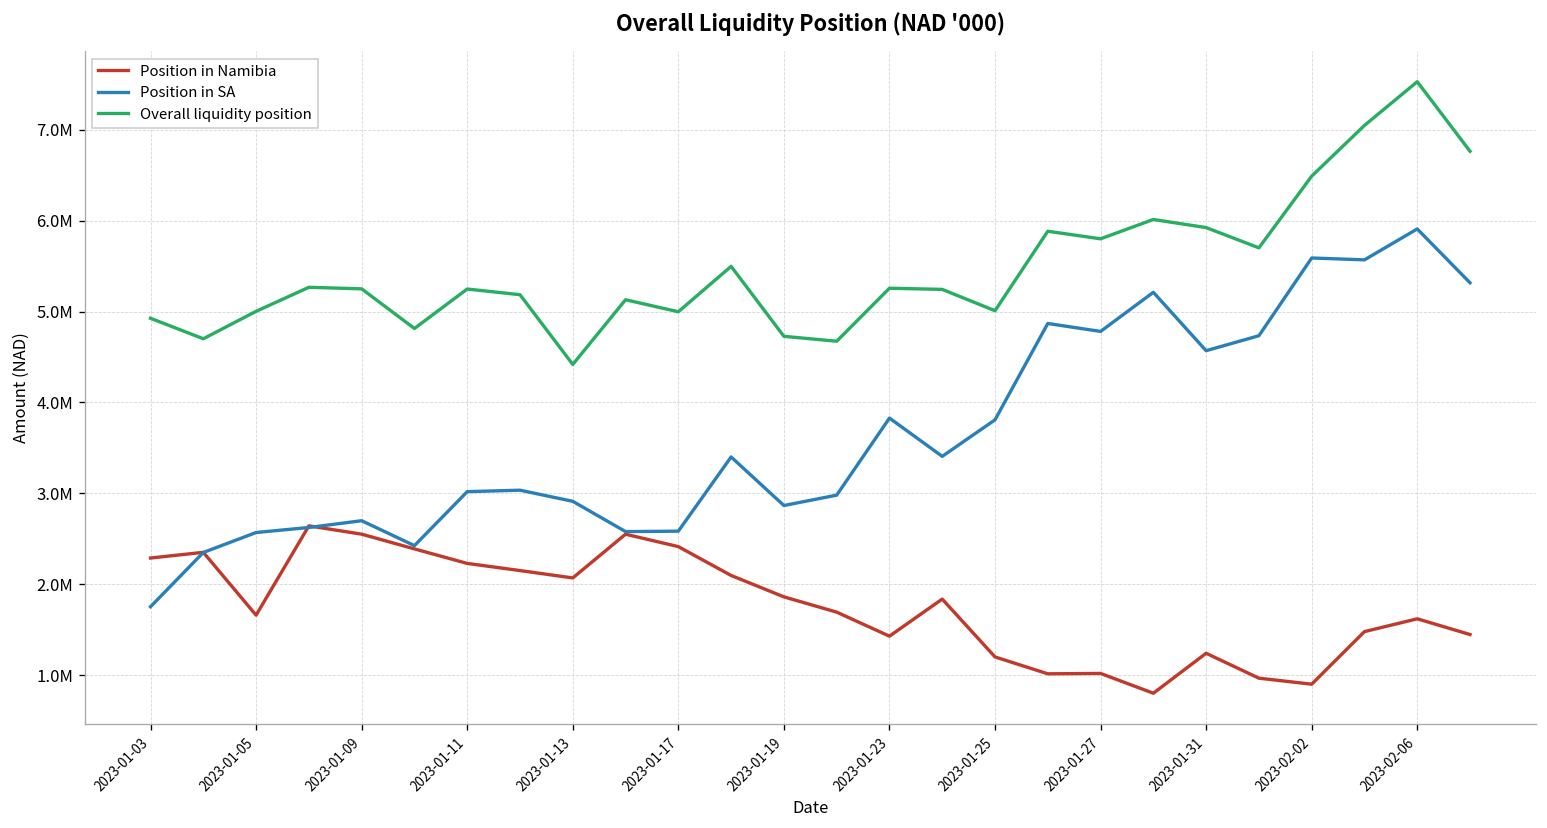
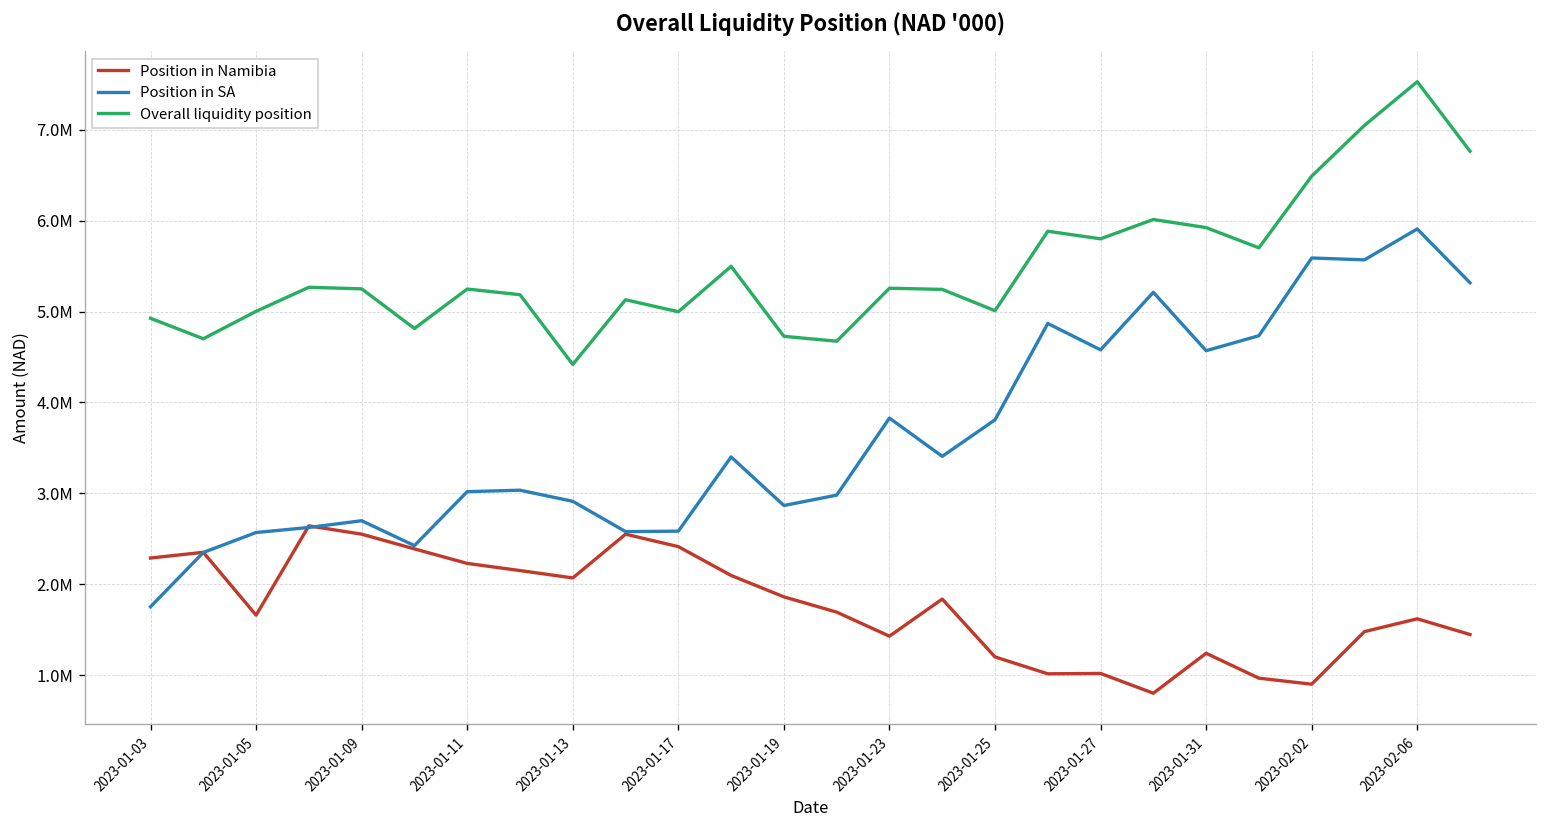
Position in SA, 2023-01-27: 4800000 -> 4600000
